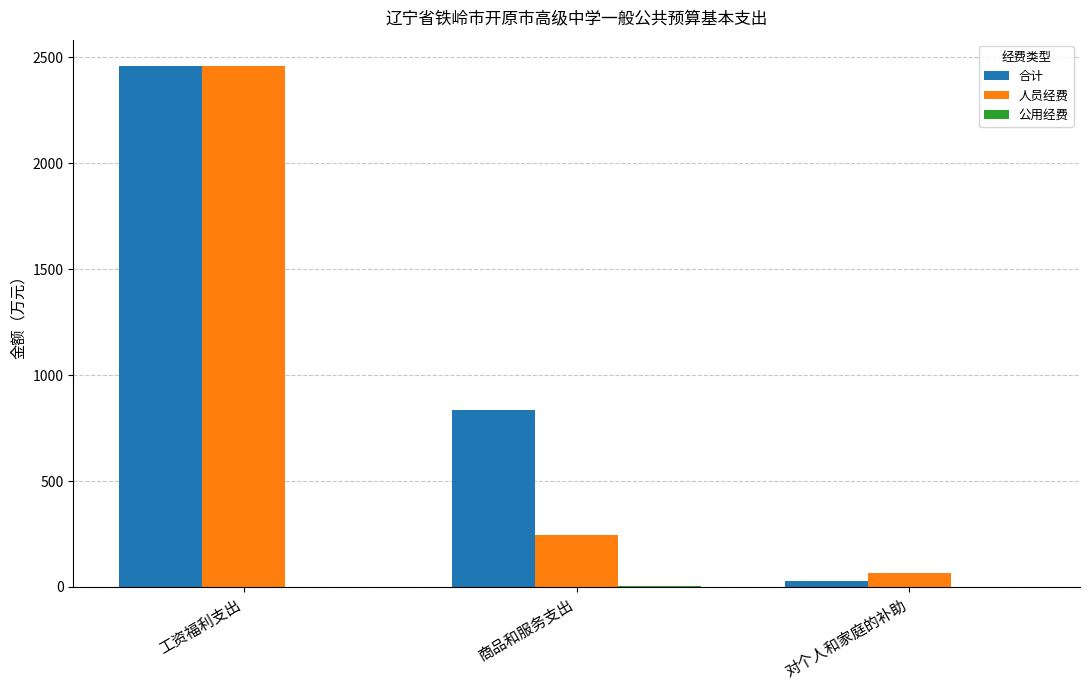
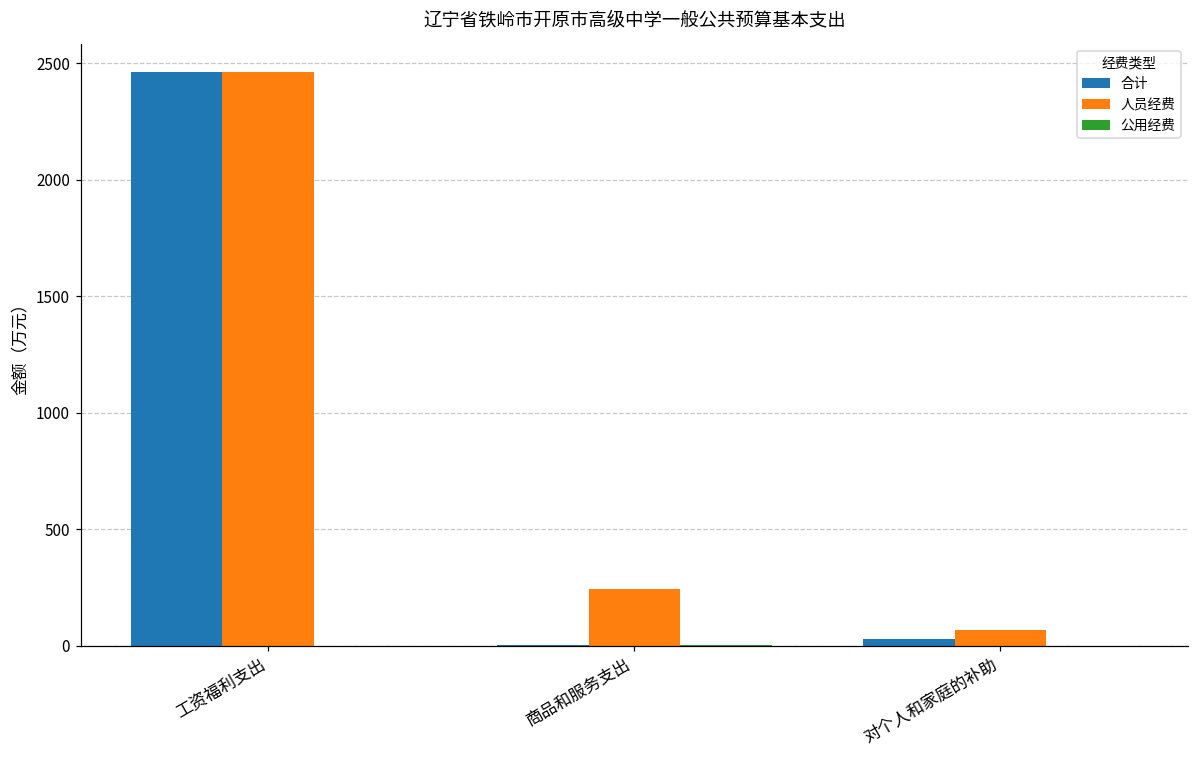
合计, 商品和服务支出: 840 -> 0
